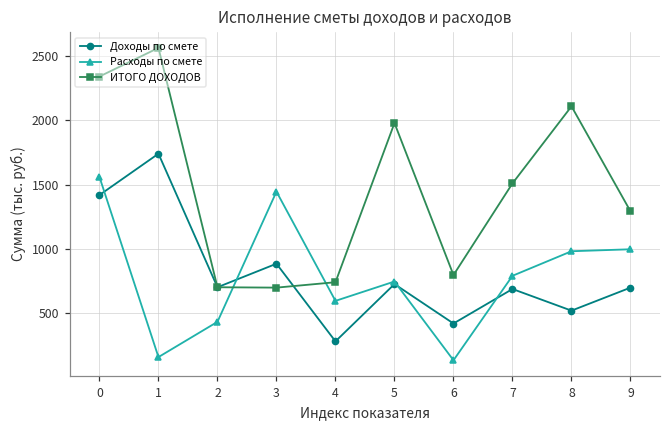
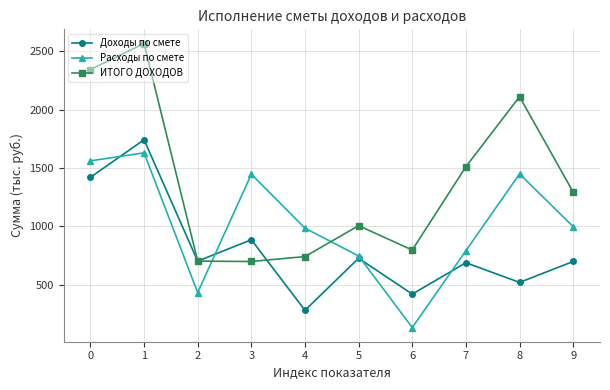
Расходы по смете, 1: 160 -> 1630
Расходы по смете, 4: 600 -> 990
ИТОГО ДОХОДОВ, 5: 1980 -> 1010
Расходы по смете, 8: 980 -> 1450
